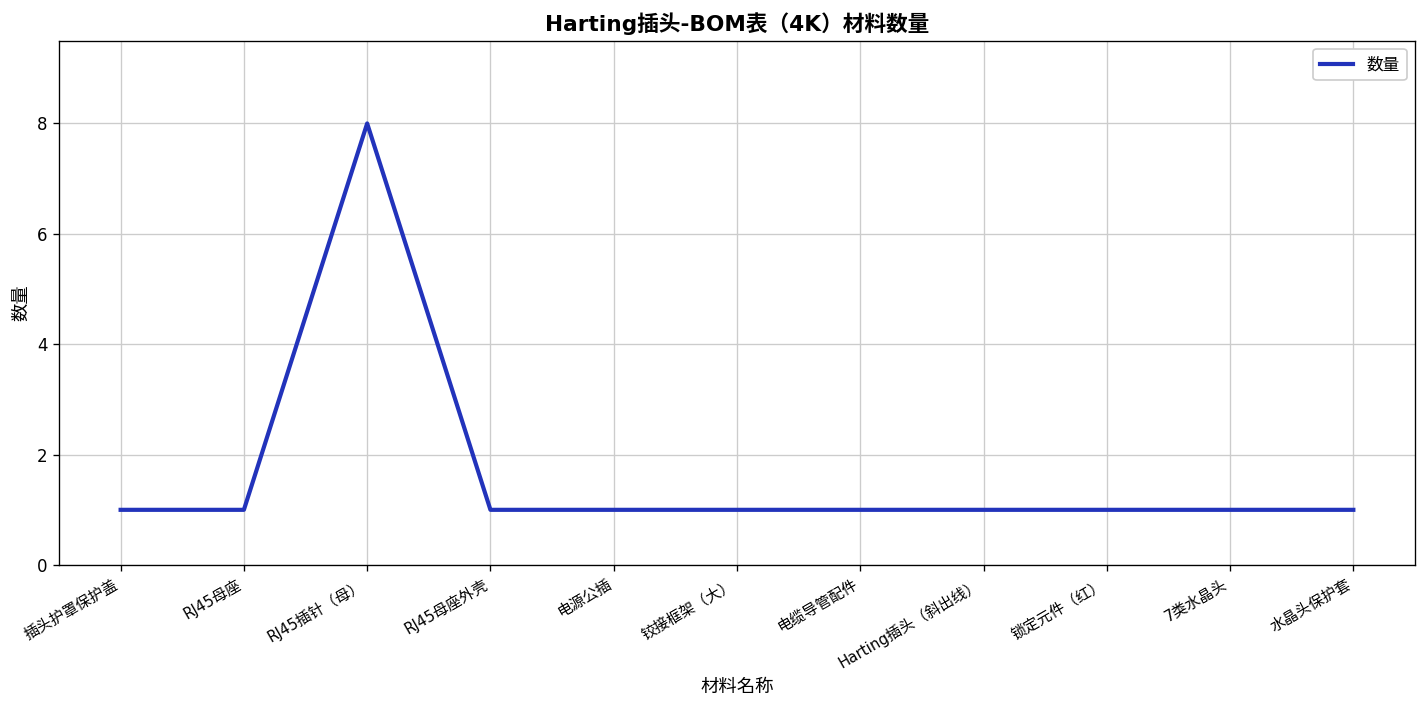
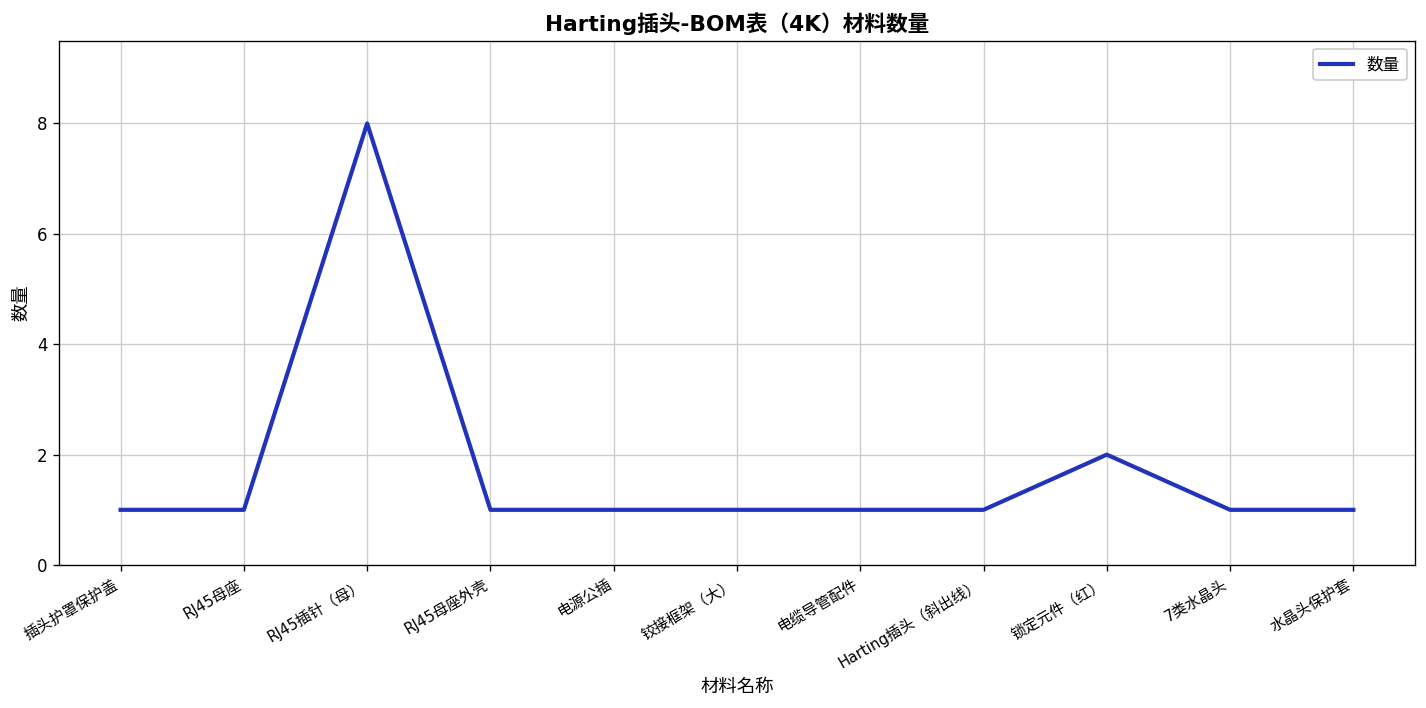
锁定元件（红）: 1 -> 2
